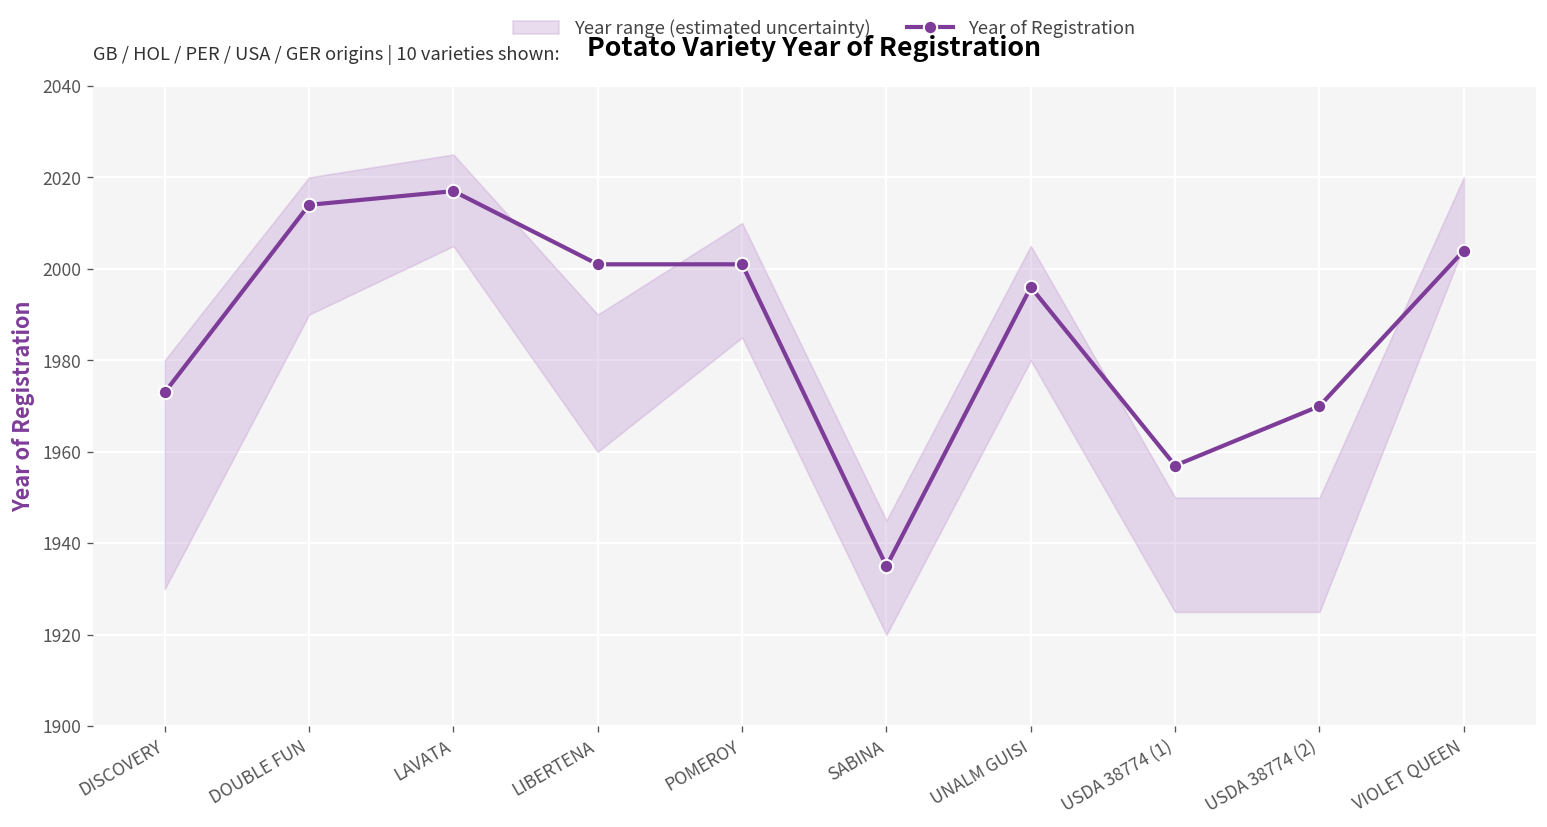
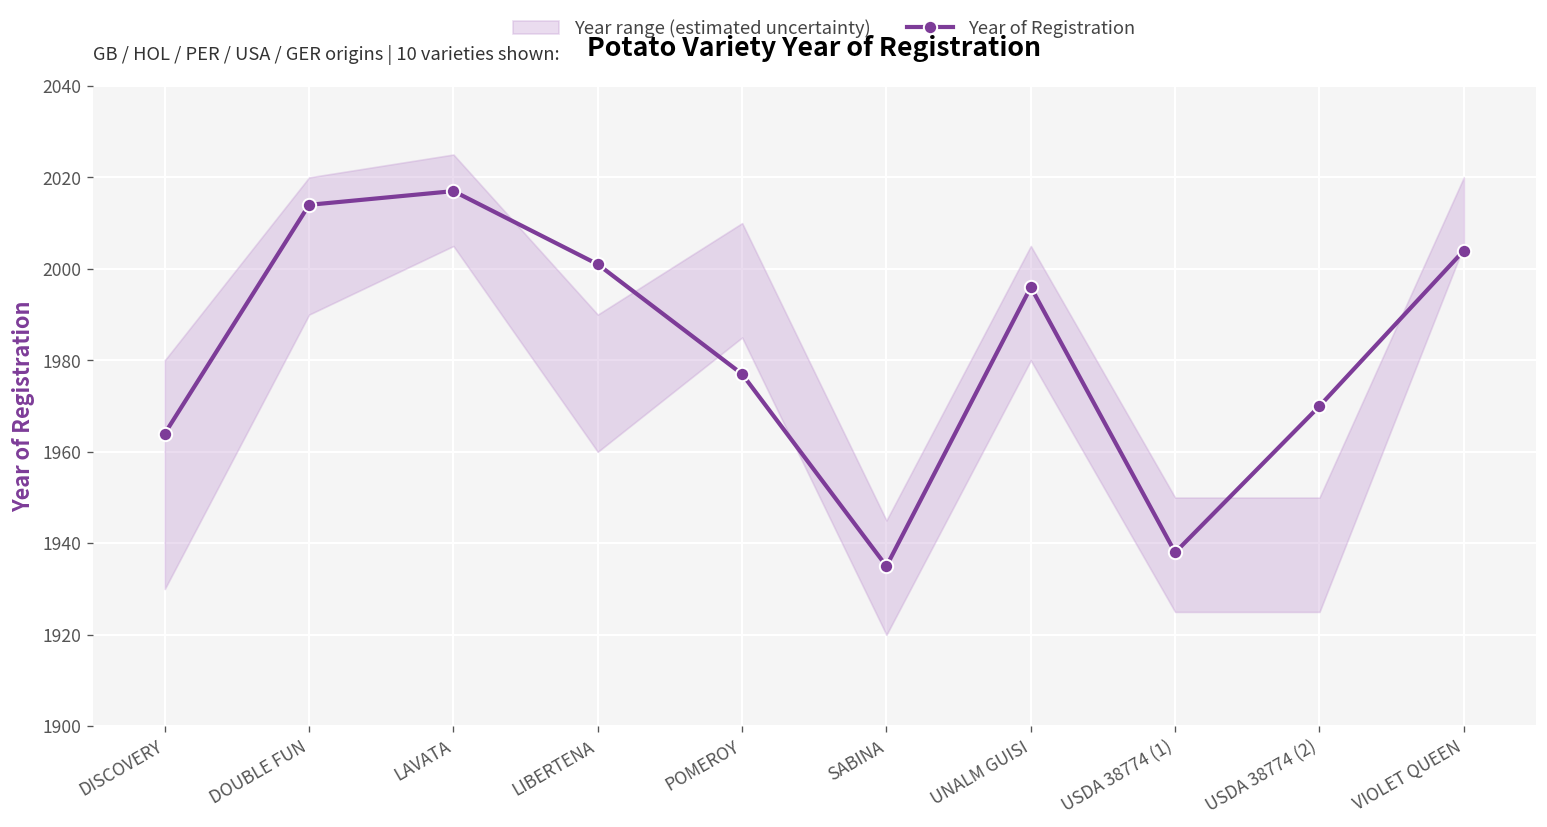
Year of Registration, DISCOVERY: 1973 -> 1964
Year of Registration, POMEROY: 2001 -> 1977
Year of Registration, USDA 38774 (1): 1957 -> 1938
